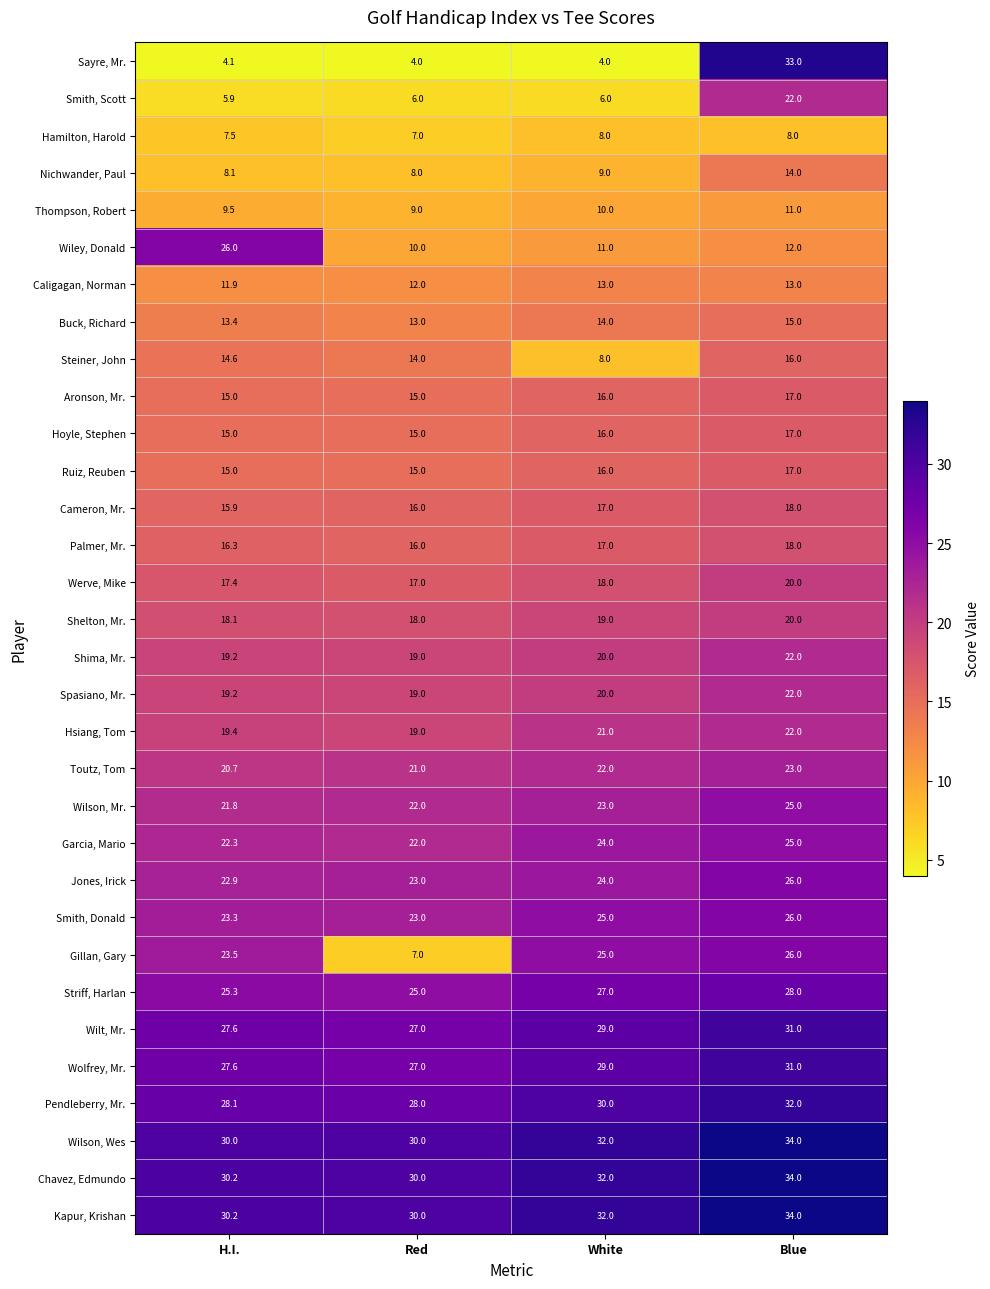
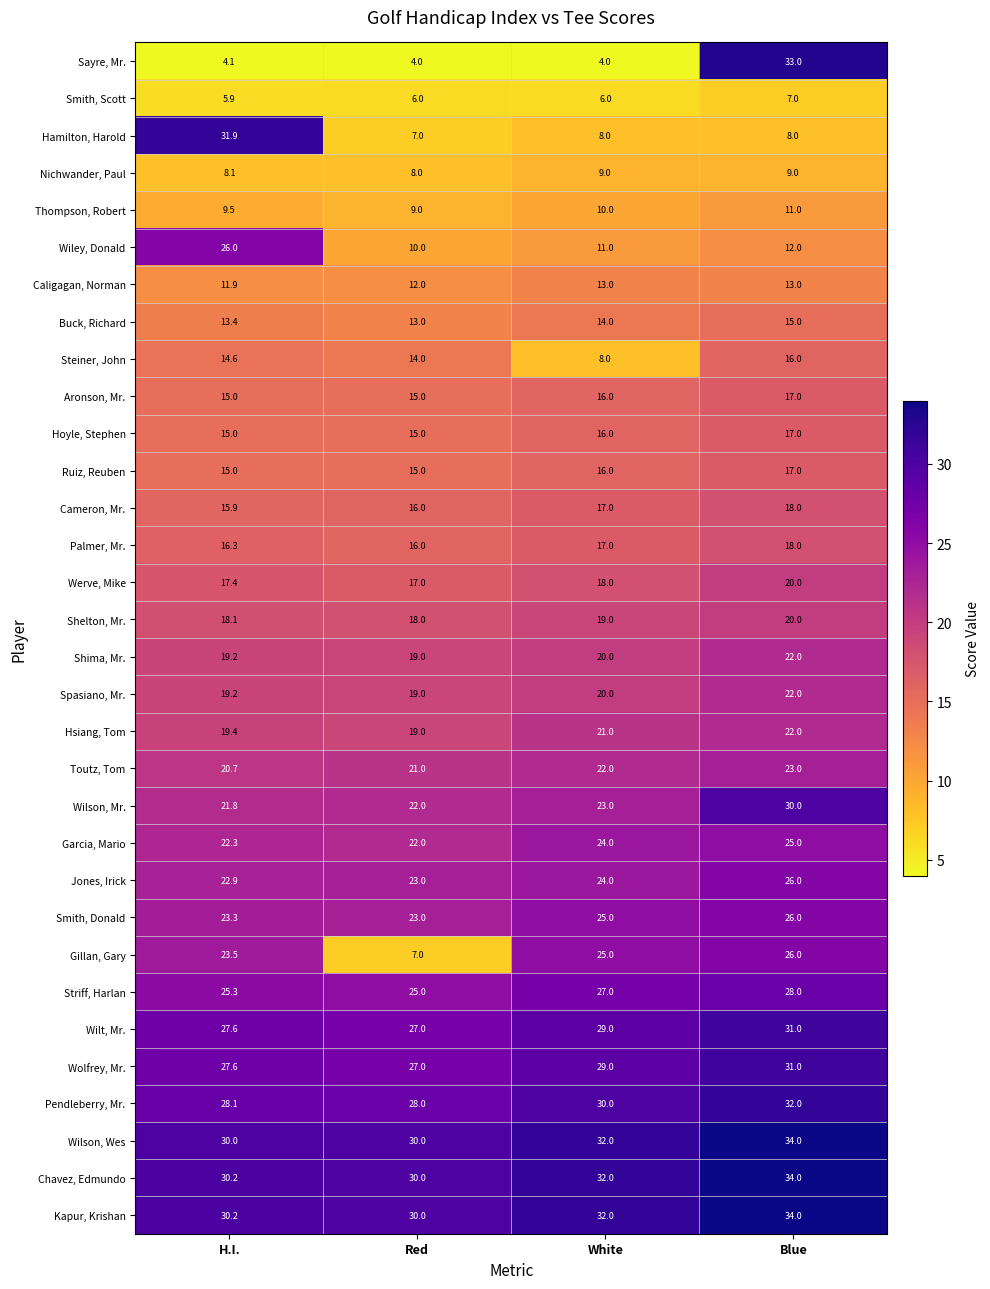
Smith, Scott, Blue: 22.0 -> 7.0
Hamilton, Harold, H.I.: 7.5 -> 31.9
Nichwander, Paul, Blue: 14.0 -> 9.0
Wilson, Mr., Blue: 25.0 -> 30.0
